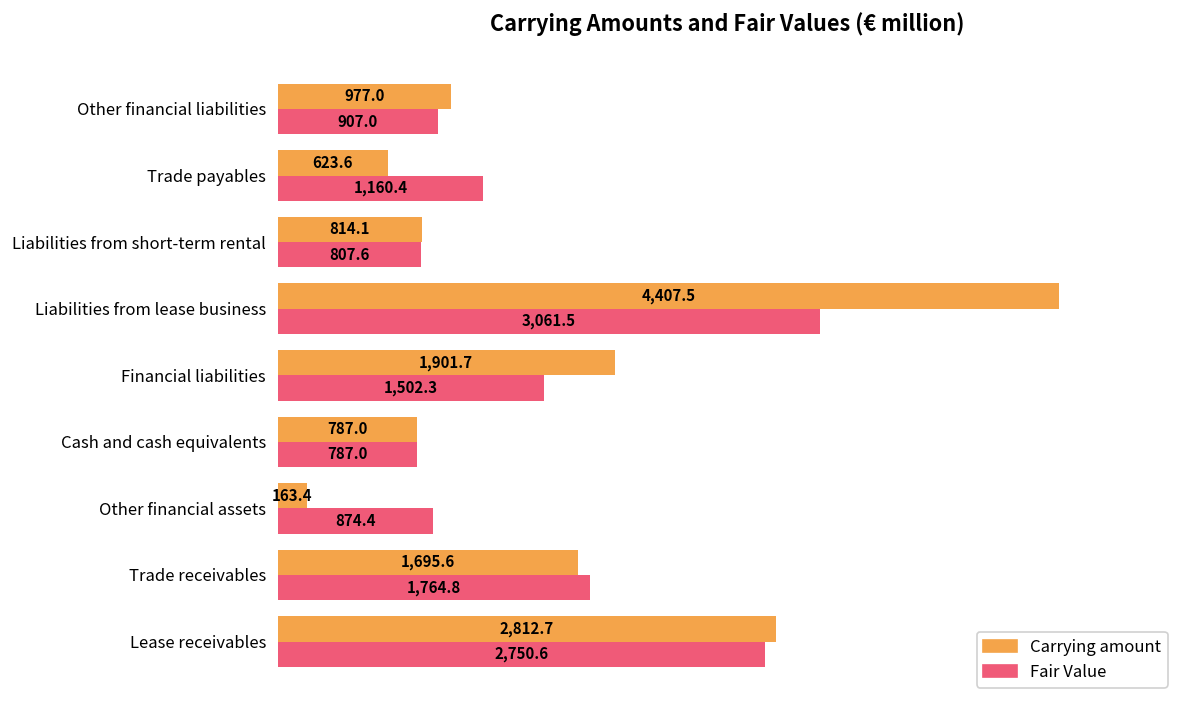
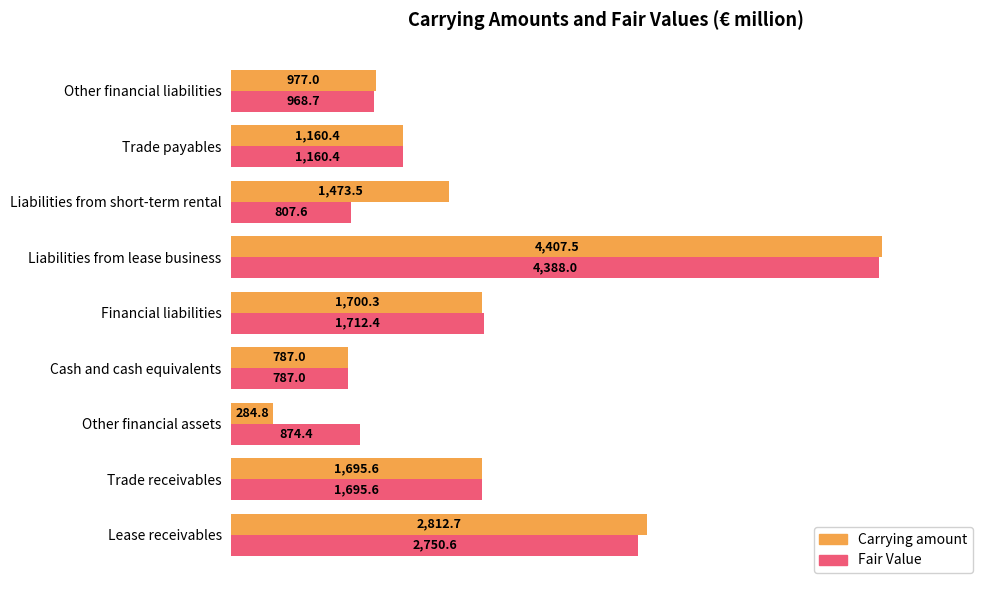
Fair Value, Other financial liabilities: 907.0 -> 968.7
Carrying amount, Trade payables: 623.6 -> 1,160.4
Carrying amount, Liabilities from short-term rental: 814.1 -> 1,473.5
Fair Value, Liabilities from lease business: 3,061.5 -> 4,388.0
Carrying amount, Financial liabilities: 1,901.7 -> 1,700.3
Fair Value, Financial liabilities: 1,502.3 -> 1,712.4
Carrying amount, Other financial assets: 163.4 -> 284.8
Fair Value, Trade receivables: 1,764.8 -> 1,695.6
